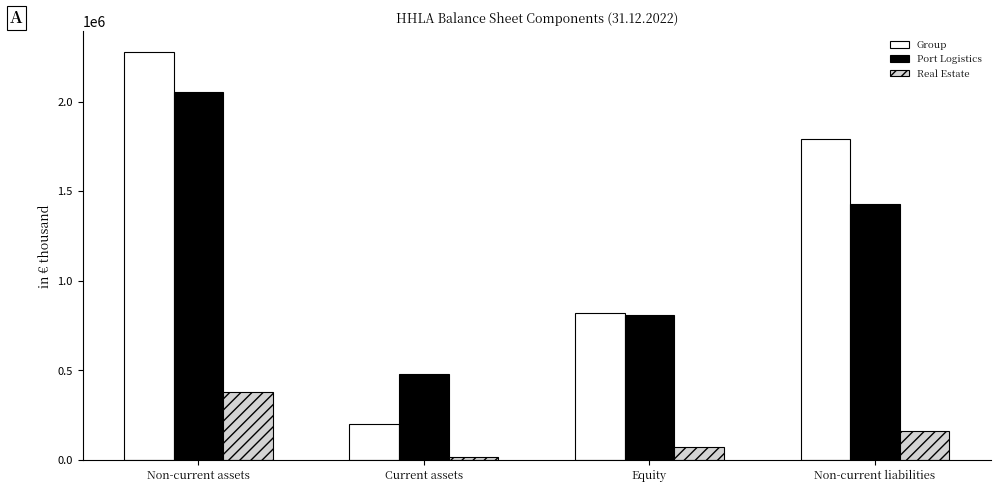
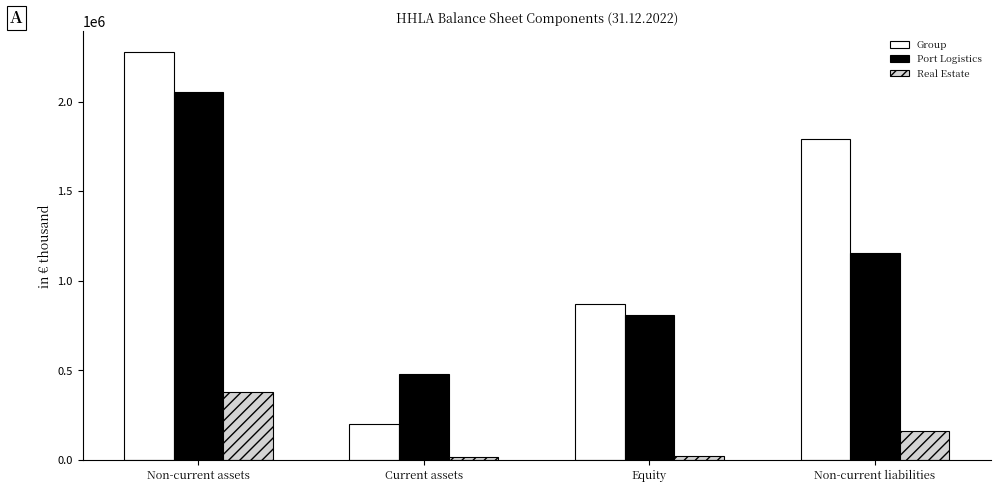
Group, Equity: 820000 -> 870000
Real Estate, Equity: 70000 -> 30000
Port Logistics, Non-current liabilities: 1430000 -> 1160000
